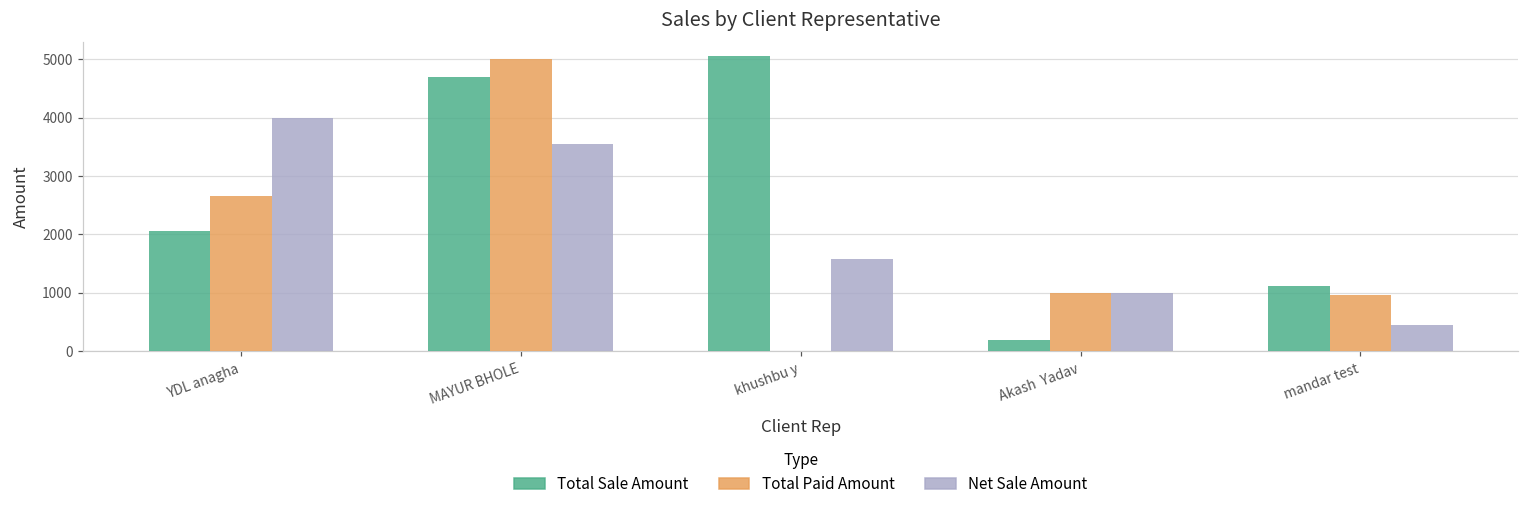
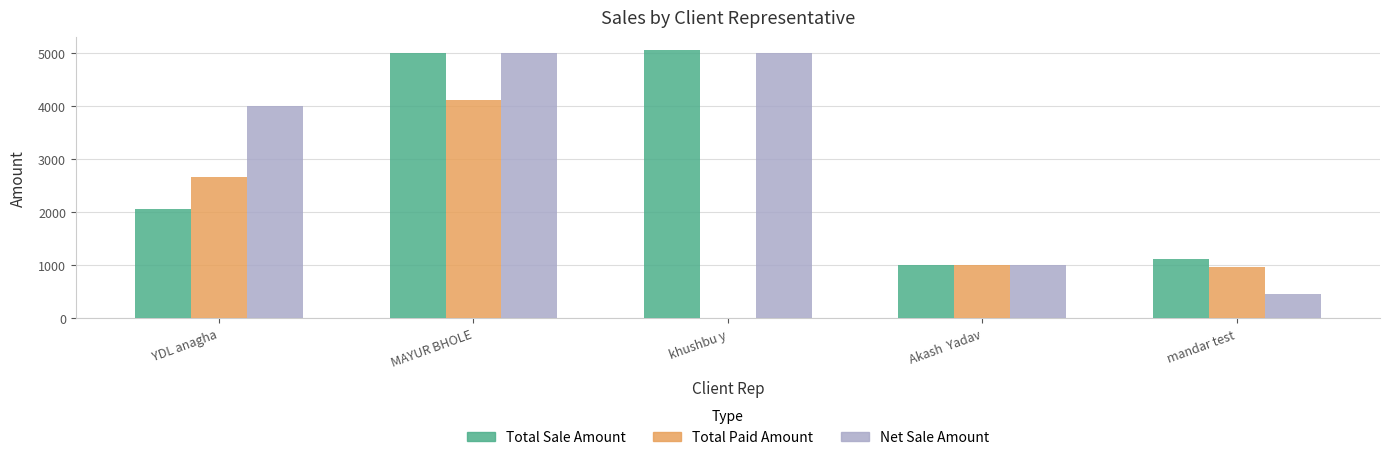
Total Sale Amount, MAYUR BHOLE: 4700 -> 5000
Total Paid Amount, MAYUR BHOLE: 5000 -> 4100
Net Sale Amount, MAYUR BHOLE: 3500 -> 5000
Net Sale Amount, khushbu y: 1600 -> 5000
Total Sale Amount, Akash Yadav: 200 -> 1000
